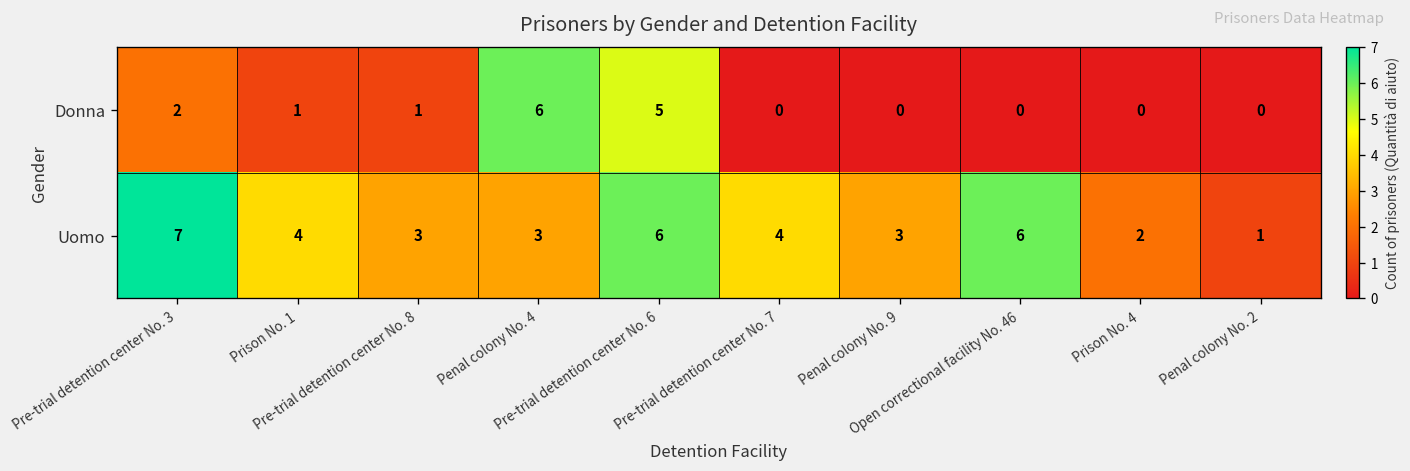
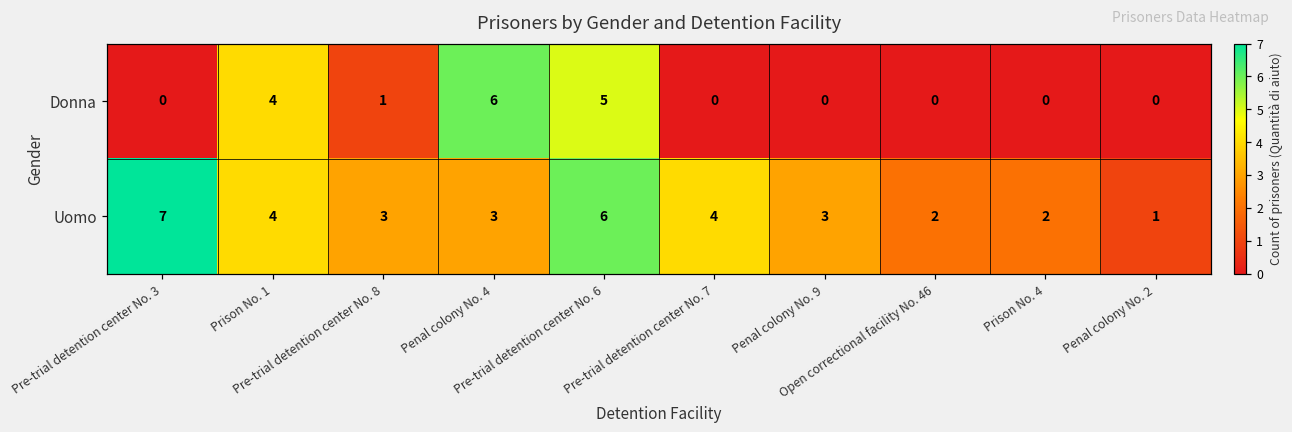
Donna, Pre-trial detention center No. 3: 2 -> 0
Donna, Prison No. 1: 1 -> 4
Uomo, Open correctional facility No. 46: 6 -> 2
